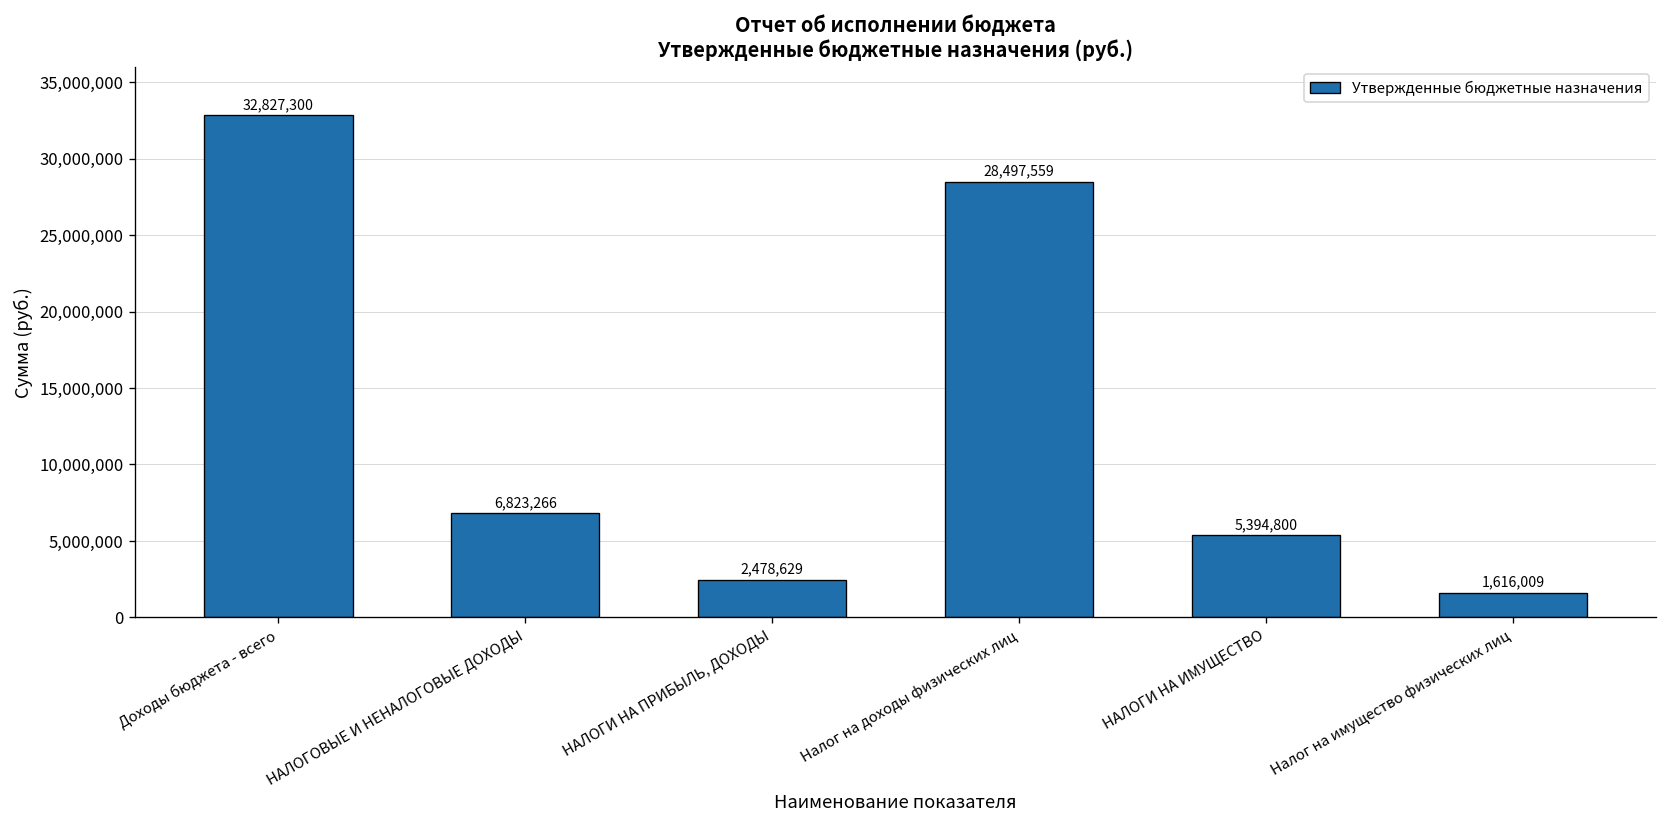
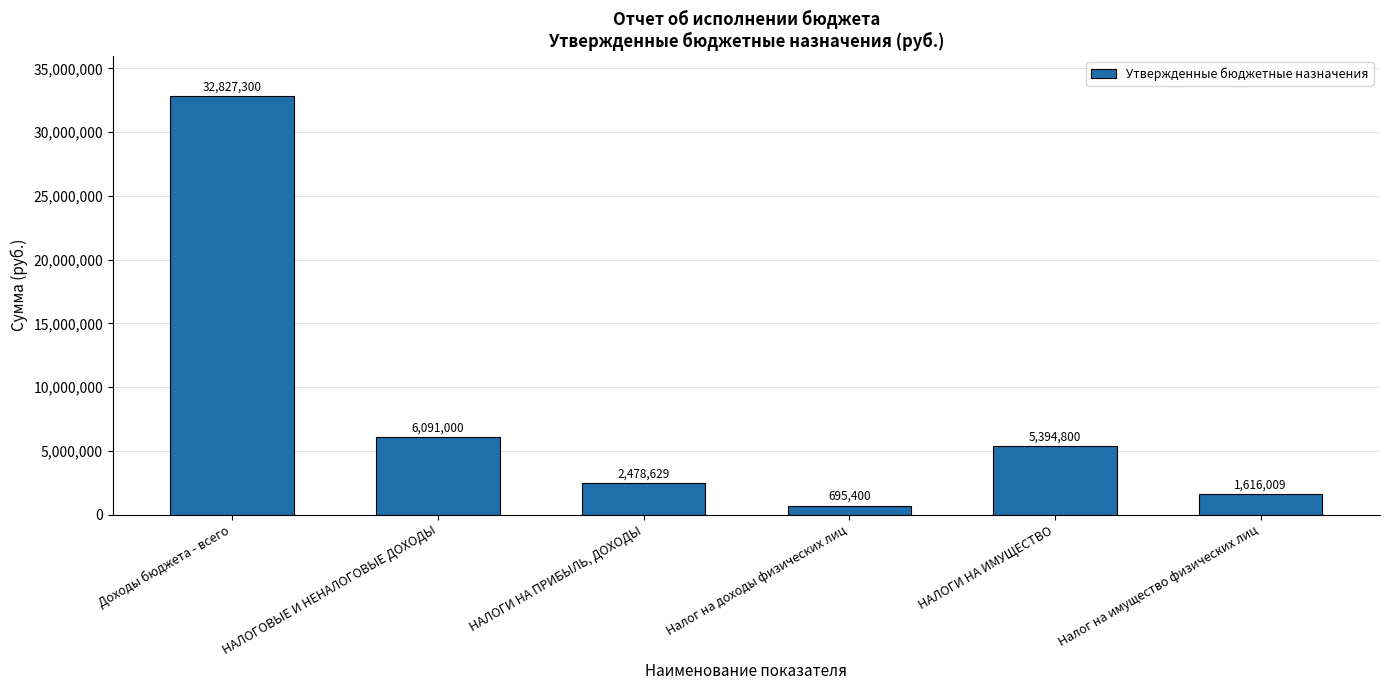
НАЛОГОВЫЕ И НЕНАЛОГОВЫЕ ДОХОДЫ: 6,823,266 -> 6,091,000
Налог на доходы физических лиц: 28,497,559 -> 695,400
